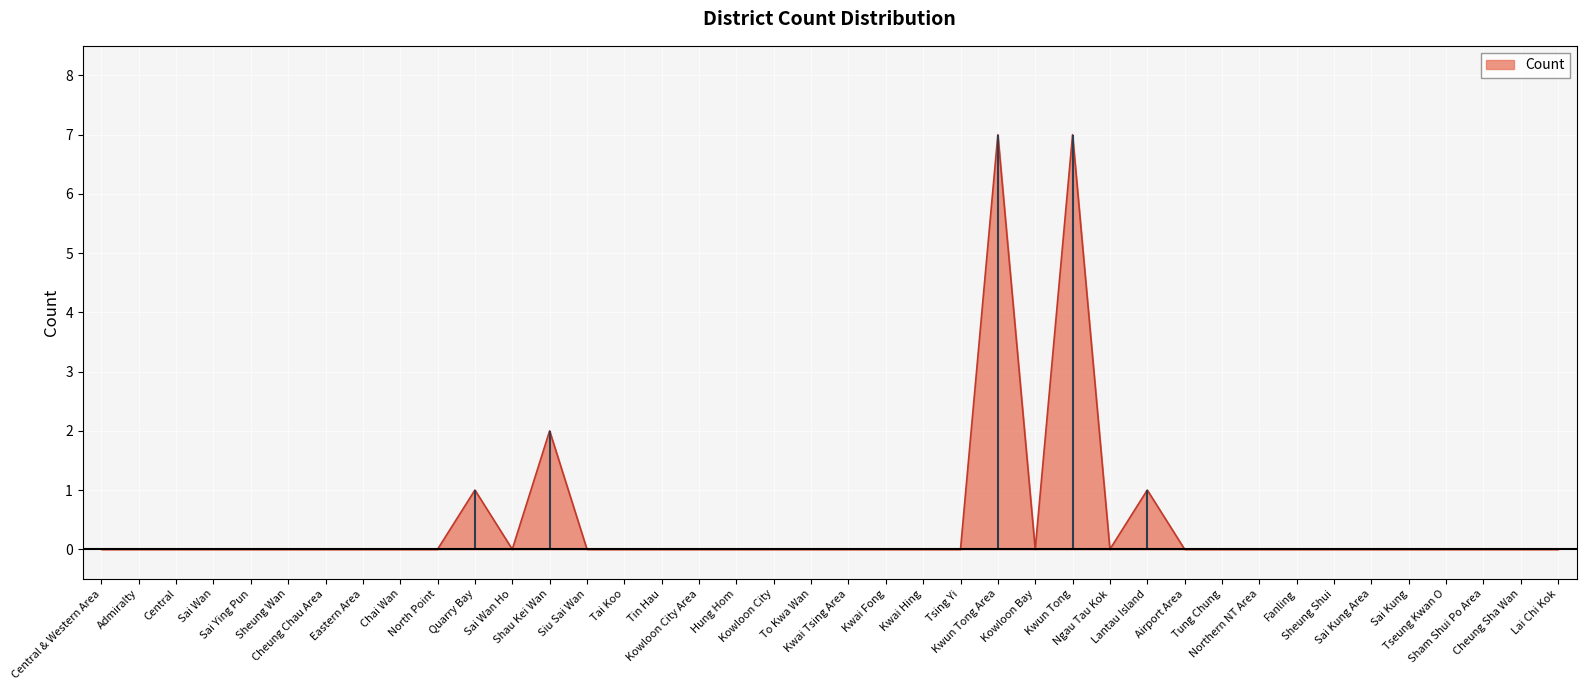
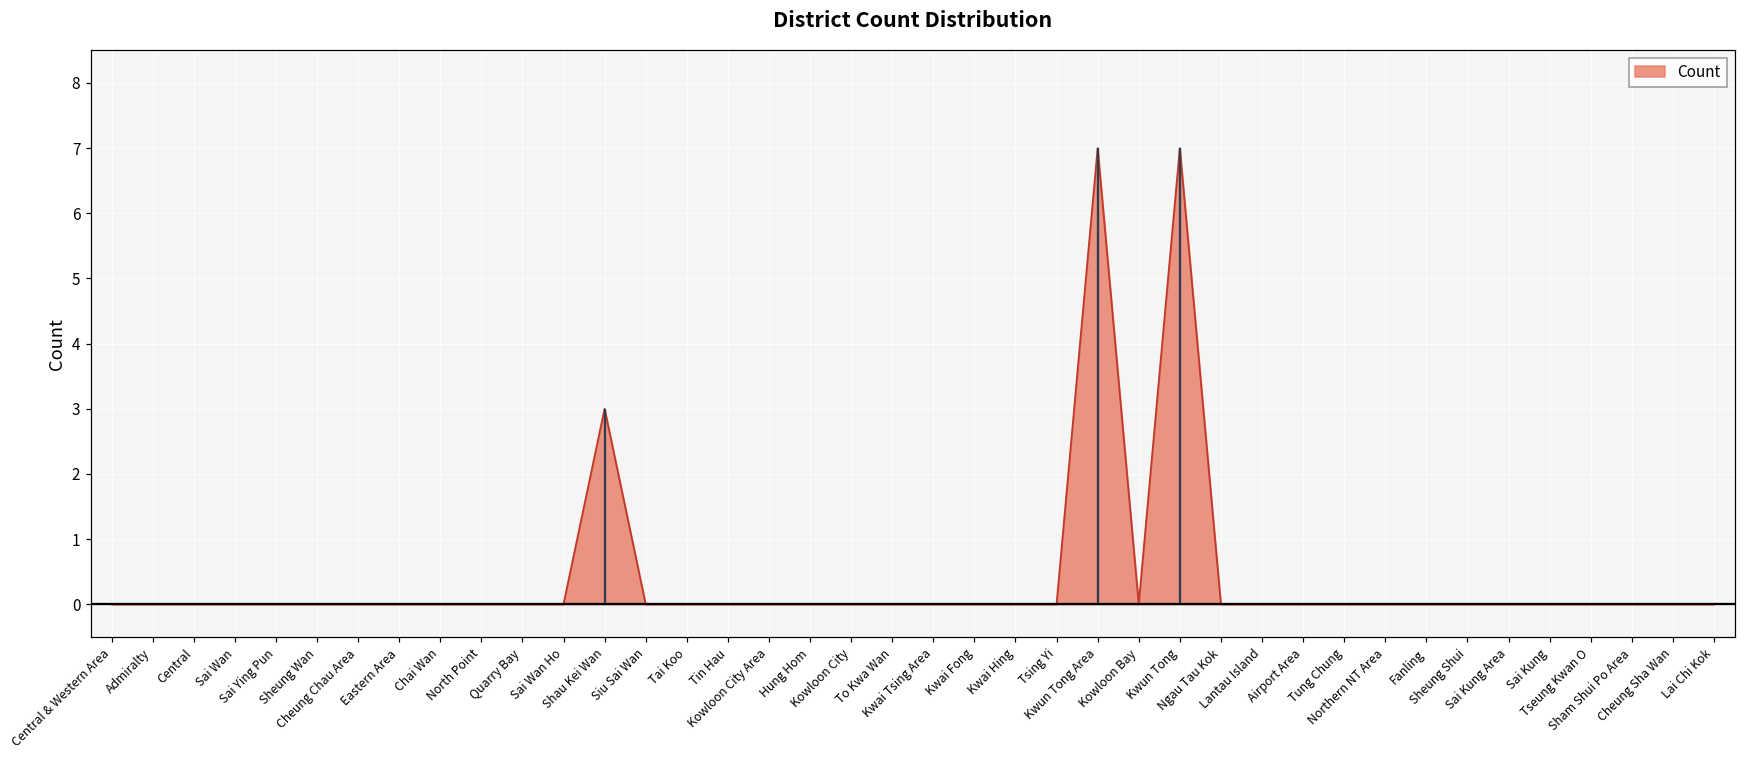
Quarry Bay: 1 -> 0
Shau Kei Wan: 2 -> 3
Lantau Island: 1 -> 0
